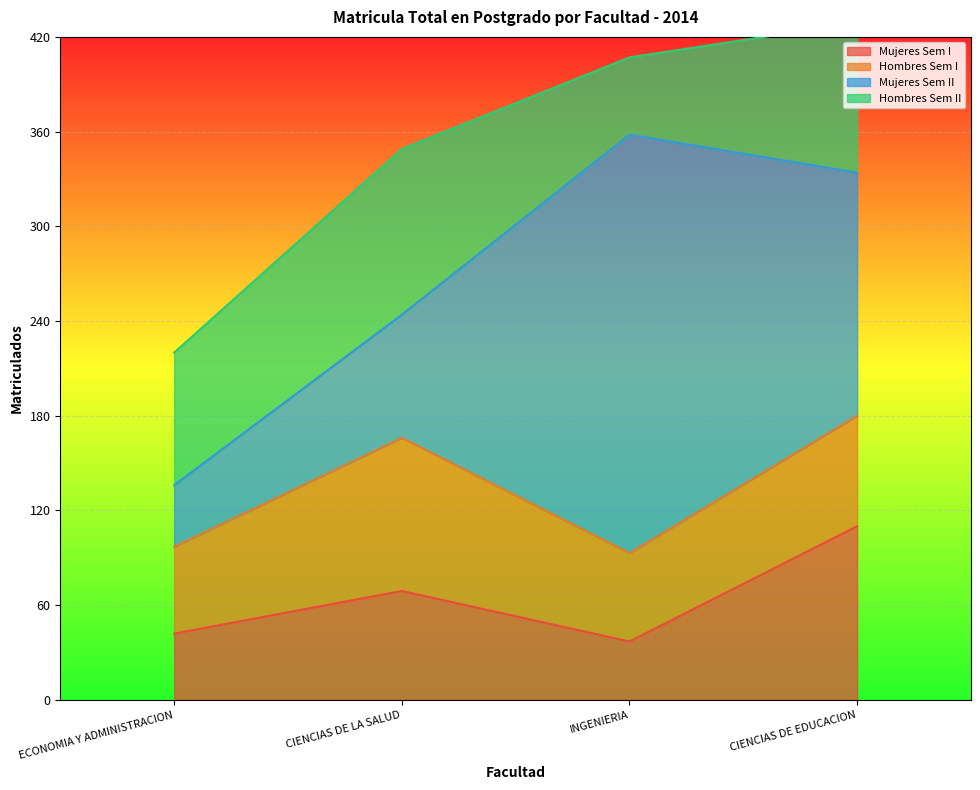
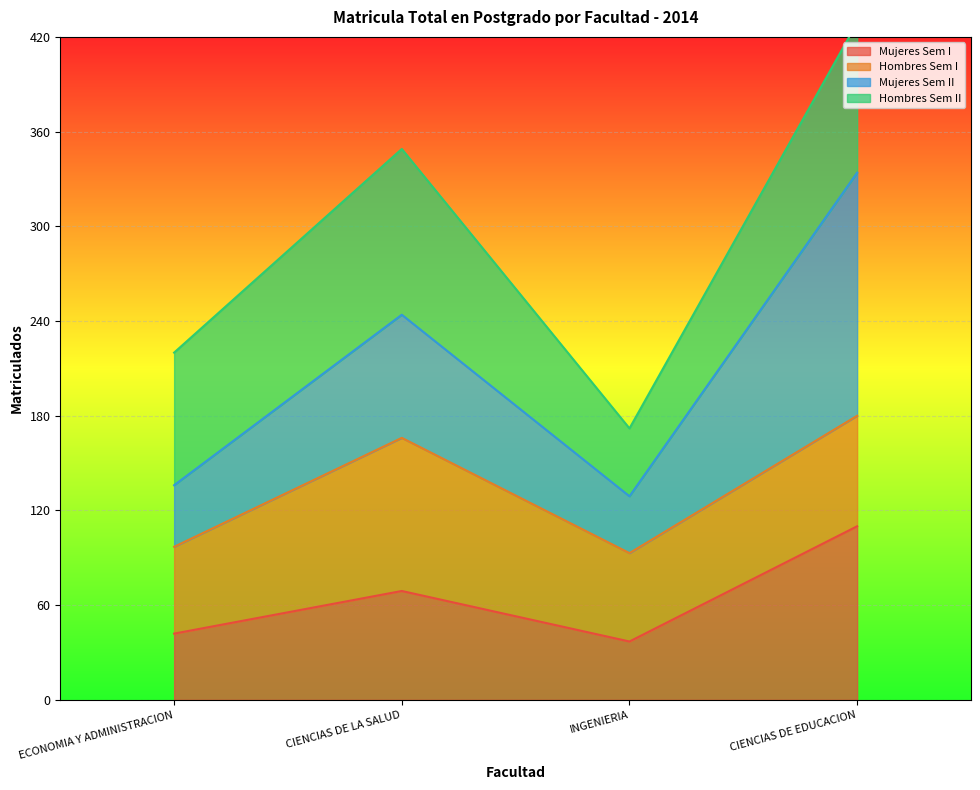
Mujeres Sem II, INGENIERIA: 265 -> 36
Hombres Sem II, INGENIERIA: 49 -> 43
